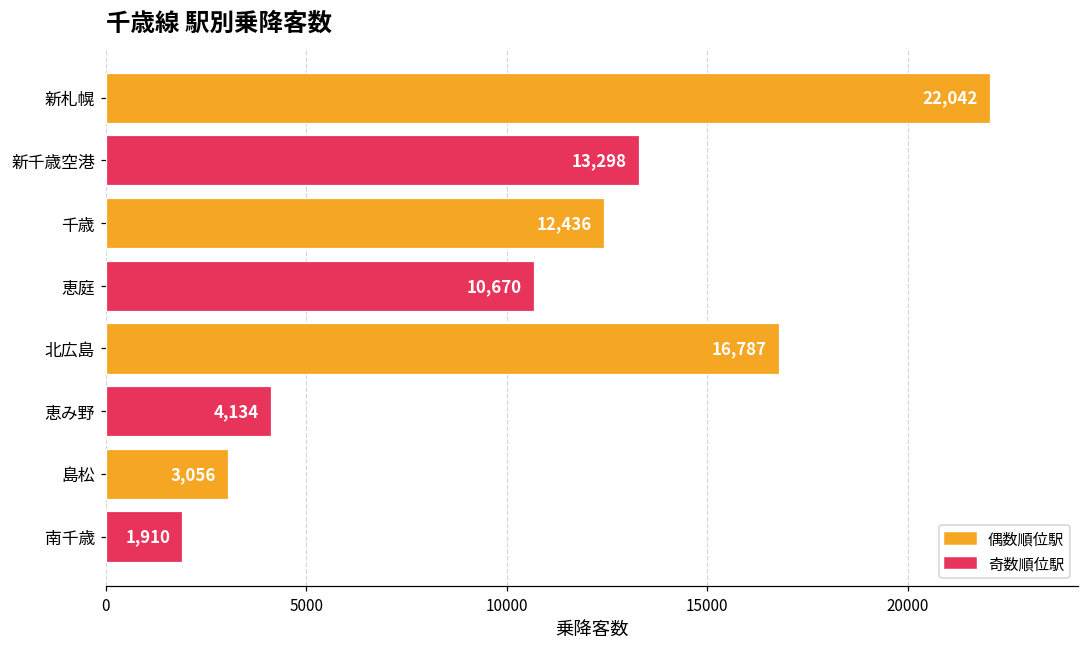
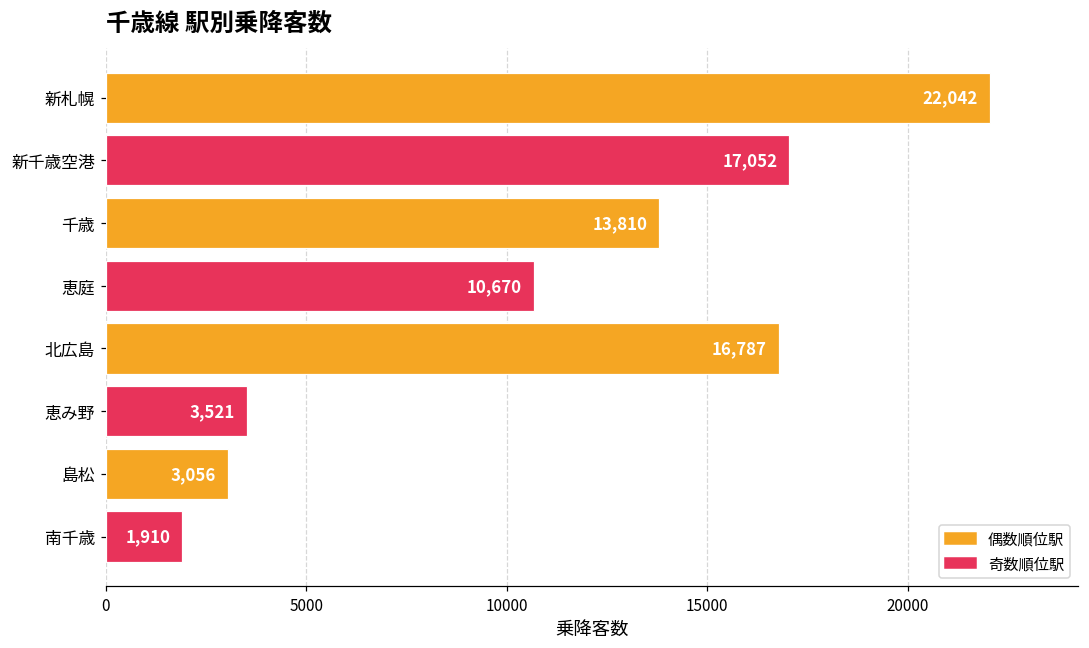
新千歳空港: 13,298 -> 17,052
千歳: 12,436 -> 13,810
恵み野: 4,134 -> 3,521
